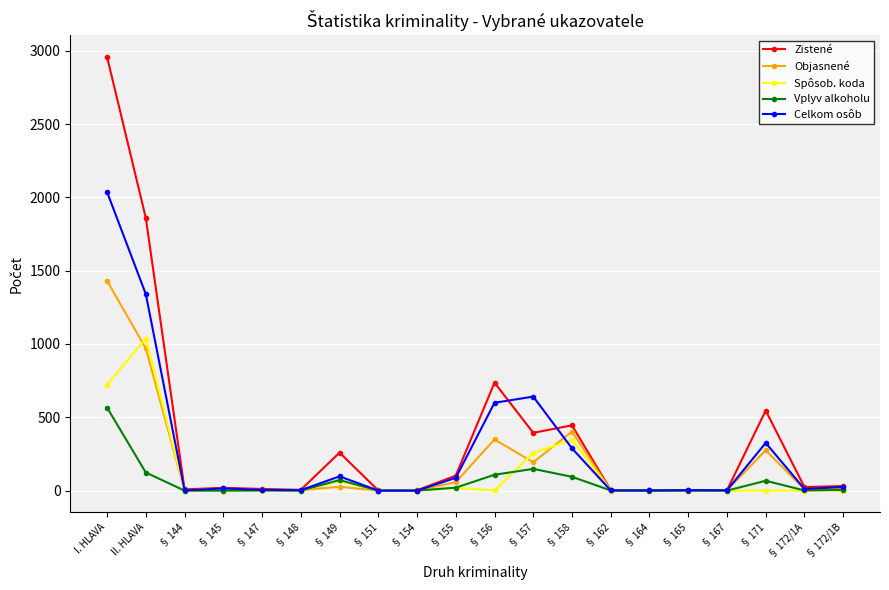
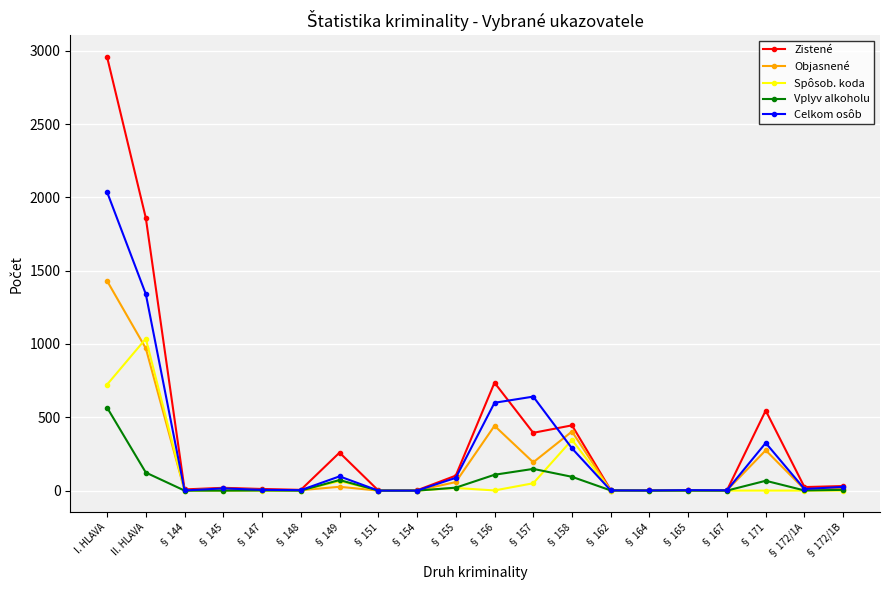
Objasnené, § 156: 350 -> 440
Spôsob. koda, § 157: 260 -> 50
